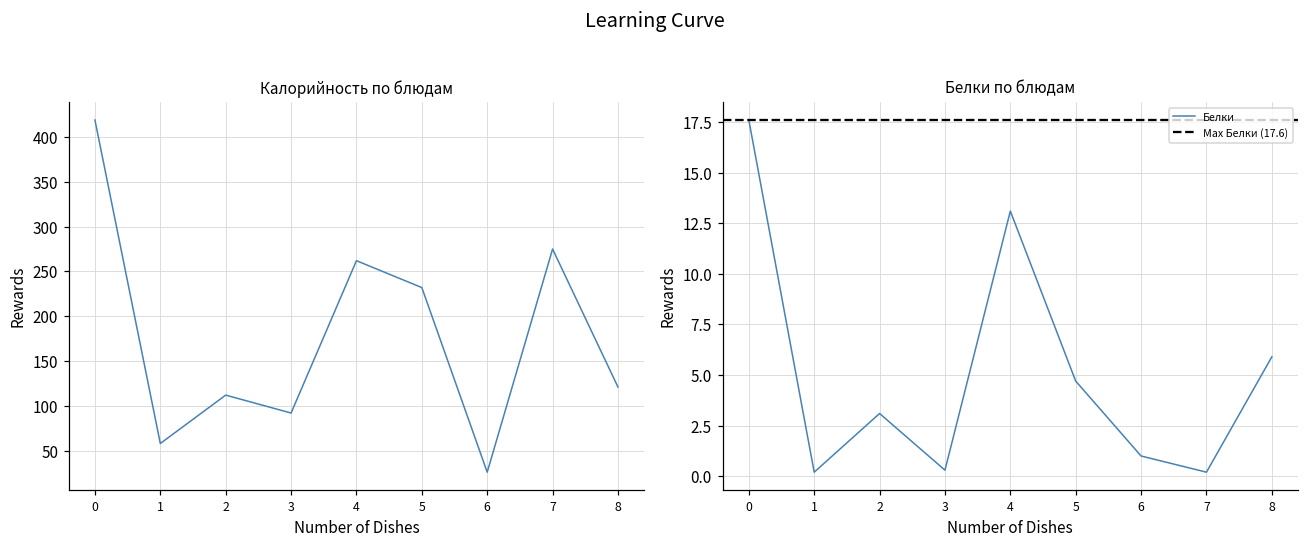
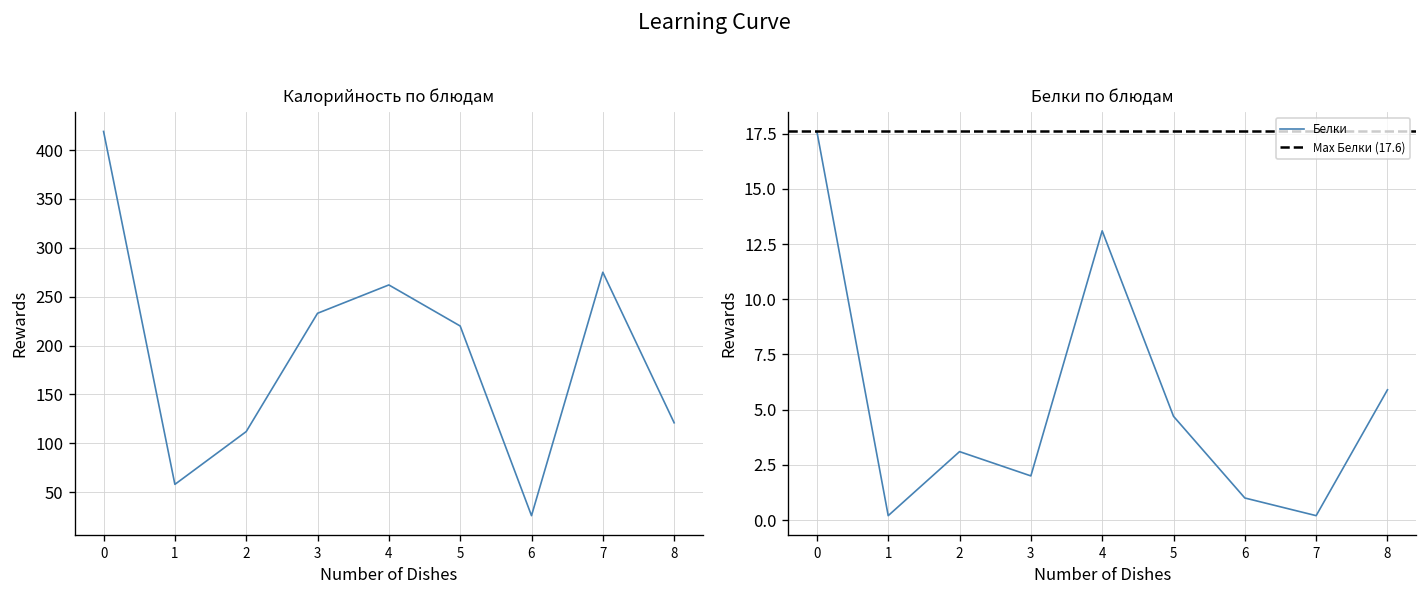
Калорийность по блюдам, 3: 90 -> 230
Калорийность по блюдам, 5: 230 -> 220
Белки по блюдам, 3: 0.3 -> 2.0
